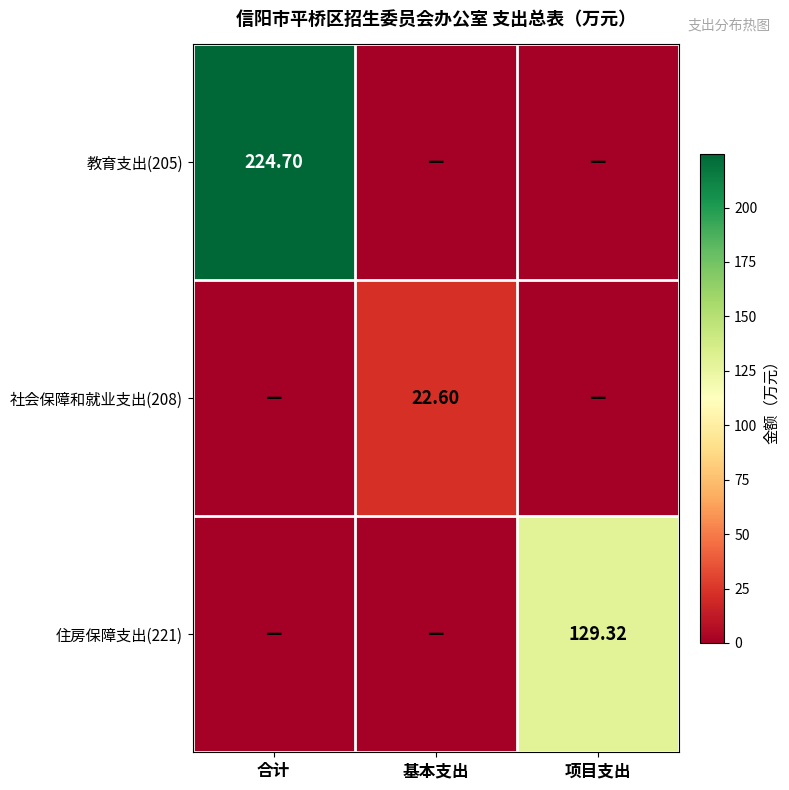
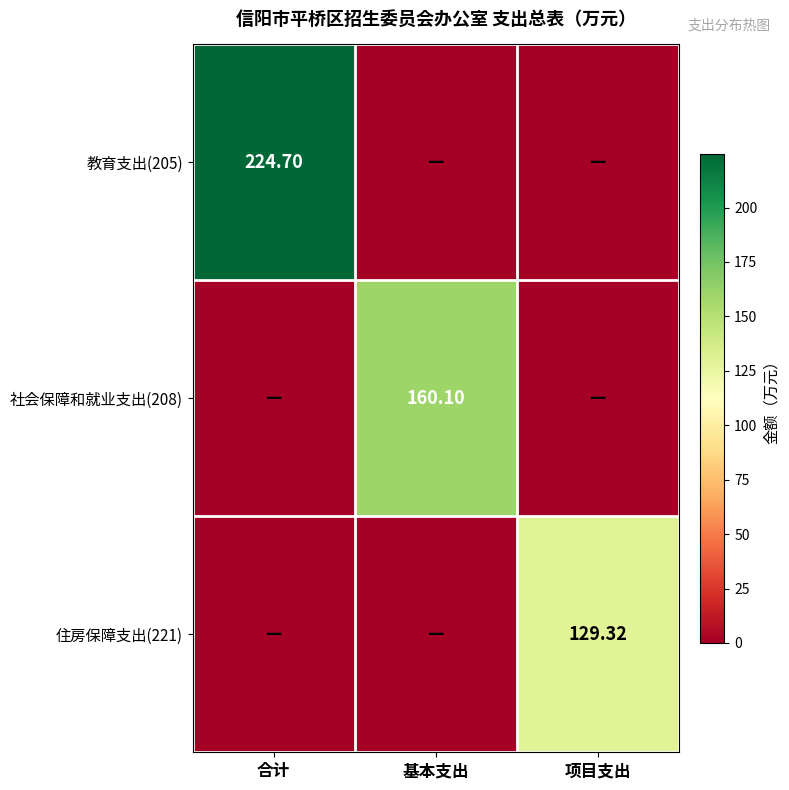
社会保障和就业支出(208), 基本支出: 22.60 -> 160.10
